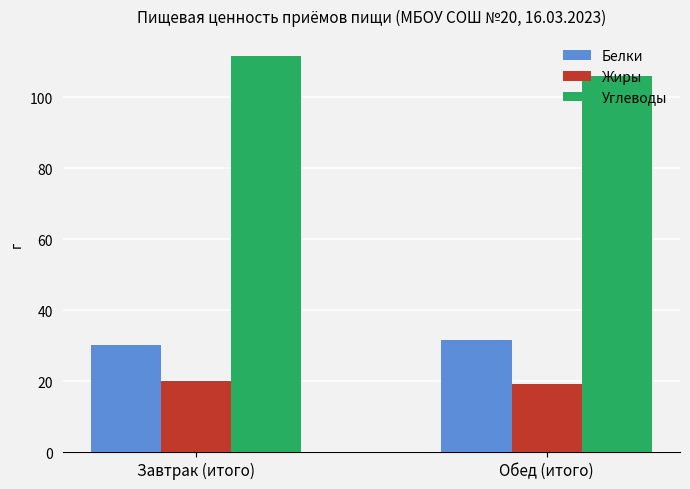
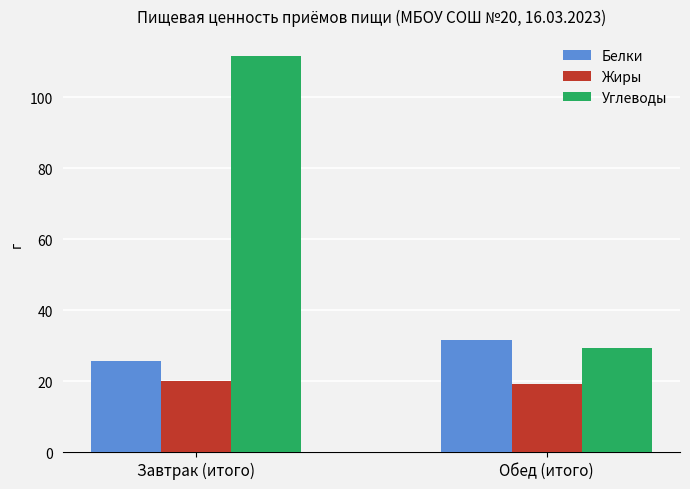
Белки, Завтрак (итого): 30 -> 26
Углеводы, Обед (итого): 106 -> 29
